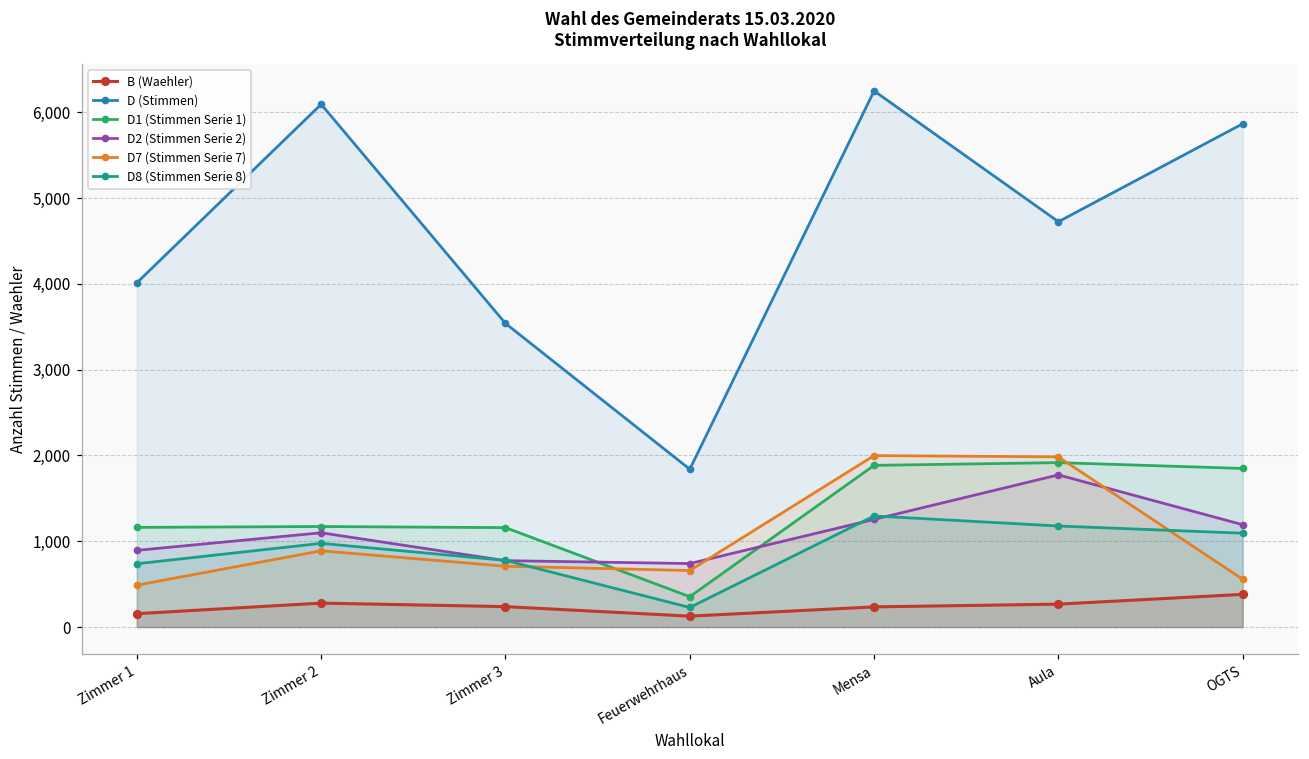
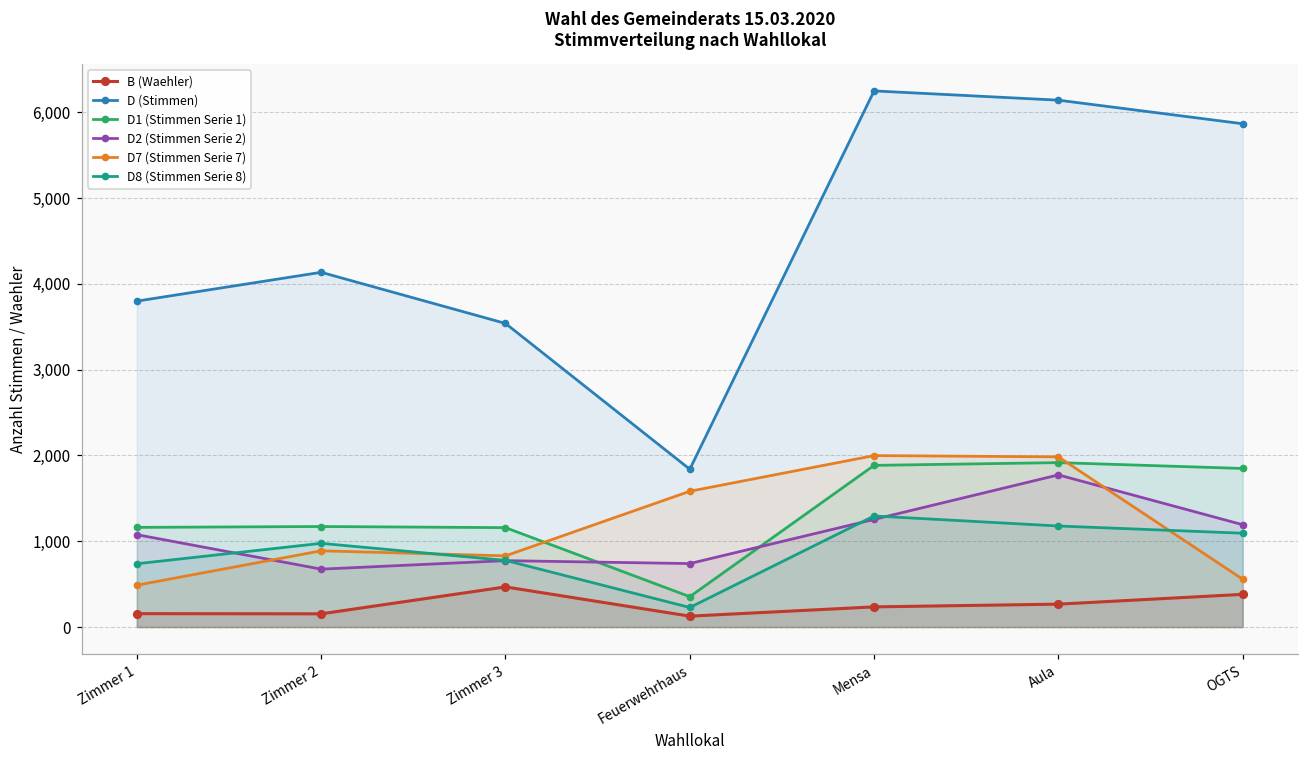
D (Stimmen), Zimmer 1: 4,000 -> 3,800
D2 (Stimmen Serie 2), Zimmer 1: 900 -> 1,100
B (Waehler), Zimmer 2: 300 -> 200
D (Stimmen), Zimmer 2: 6,100 -> 4,100
D2 (Stimmen Serie 2), Zimmer 2: 1,100 -> 700
B (Waehler), Zimmer 3: 200 -> 500
D7 (Stimmen Serie 7), Zimmer 3: 700 -> 800
D7 (Stimmen Serie 7), Feuerwehrhaus: 700 -> 1,600
D (Stimmen), Aula: 4,700 -> 6,100
